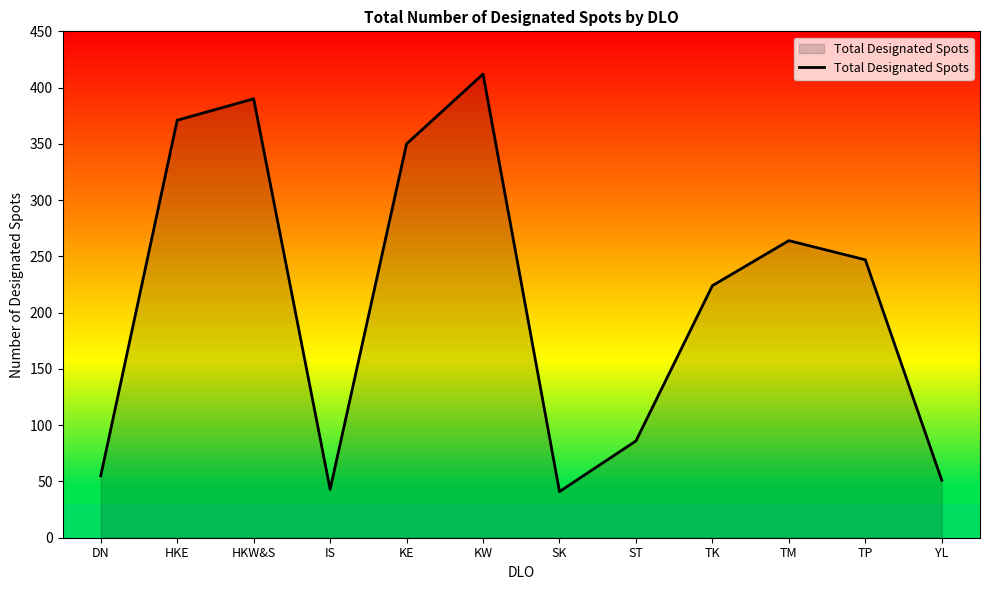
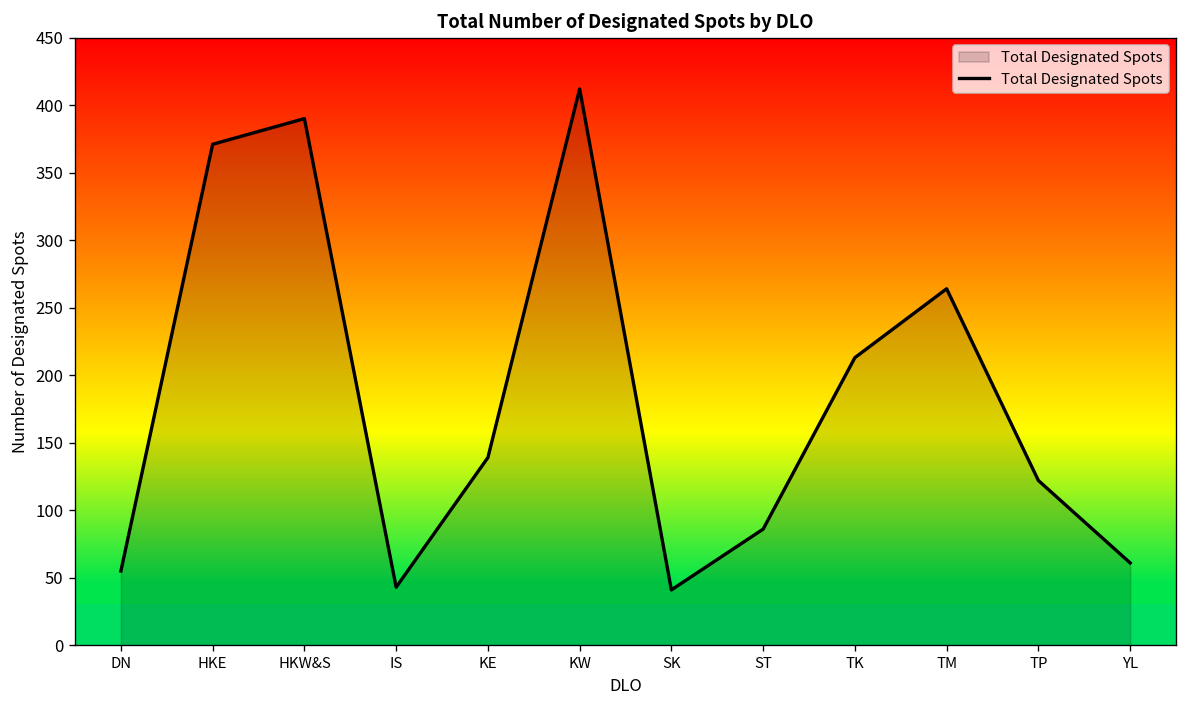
KE: 350 -> 139
TK: 224 -> 213
TP: 247 -> 122
YL: 51 -> 61
